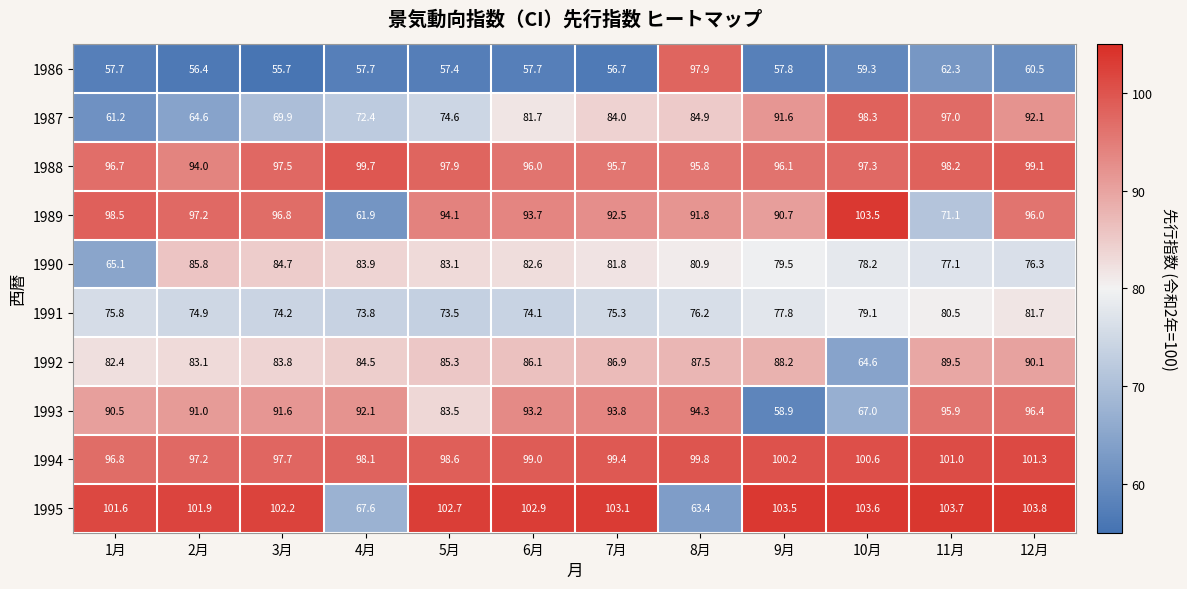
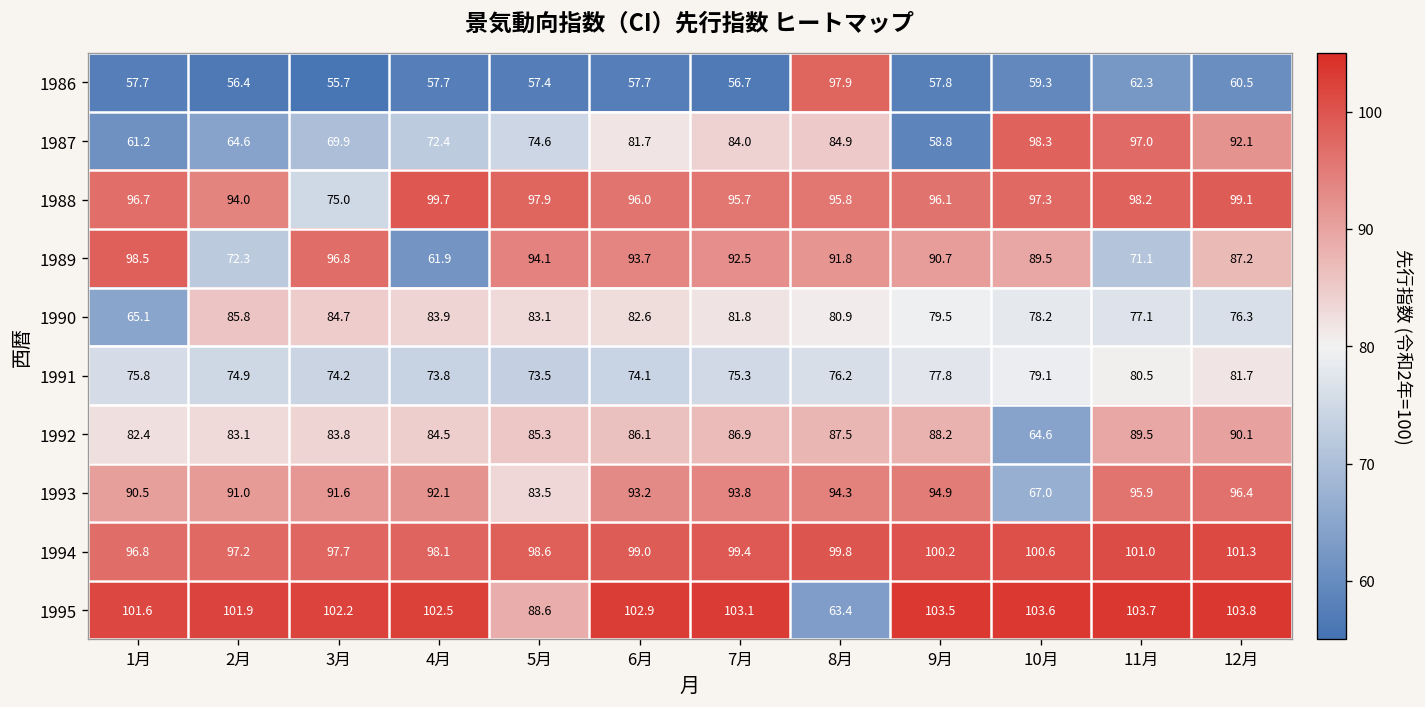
1987, 9月: 91.6 -> 58.8
1988, 3月: 97.5 -> 75.0
1989, 2月: 97.2 -> 72.3
1989, 10月: 103.5 -> 89.5
1989, 12月: 96.0 -> 87.2
1993, 9月: 58.9 -> 94.9
1995, 4月: 67.6 -> 102.5
1995, 5月: 102.7 -> 88.6
